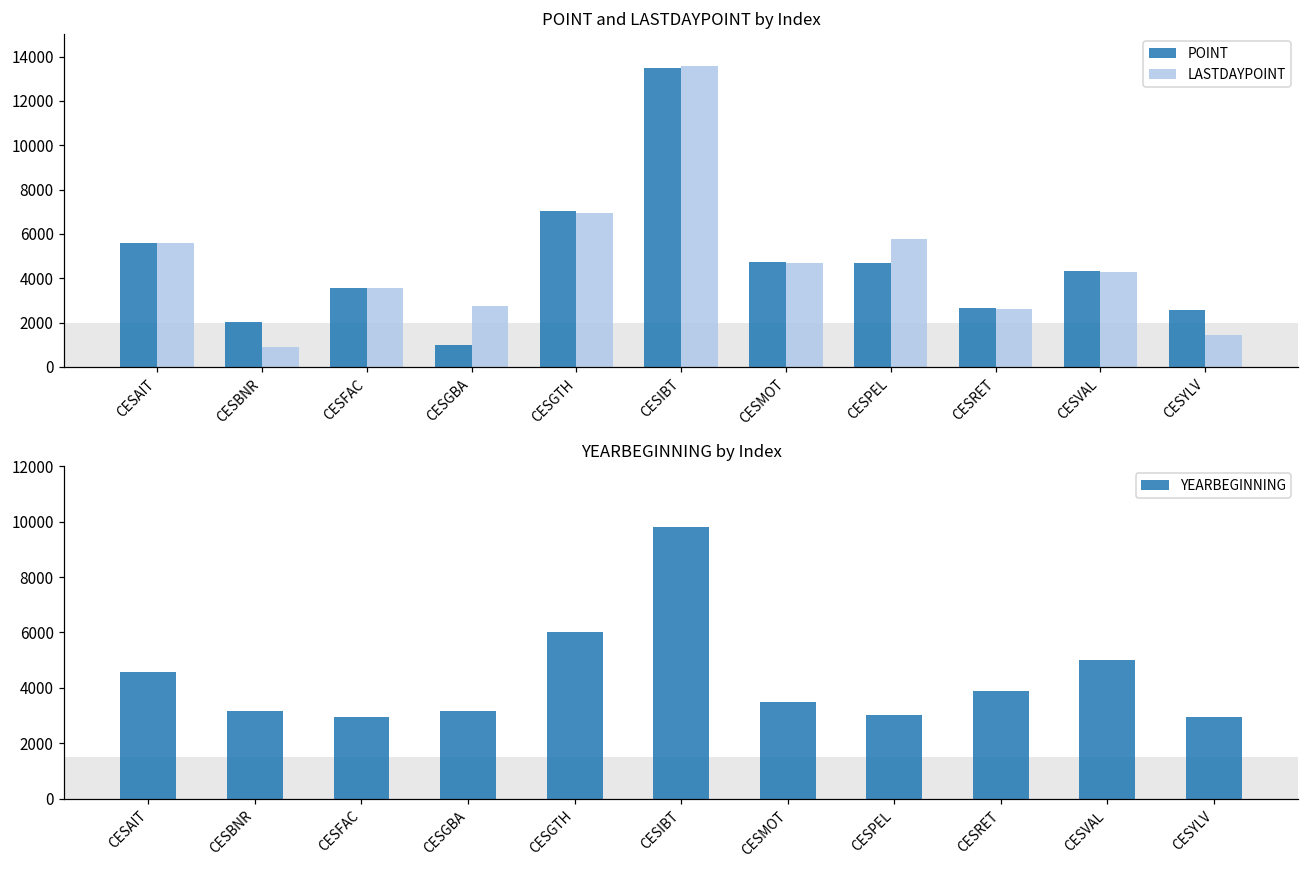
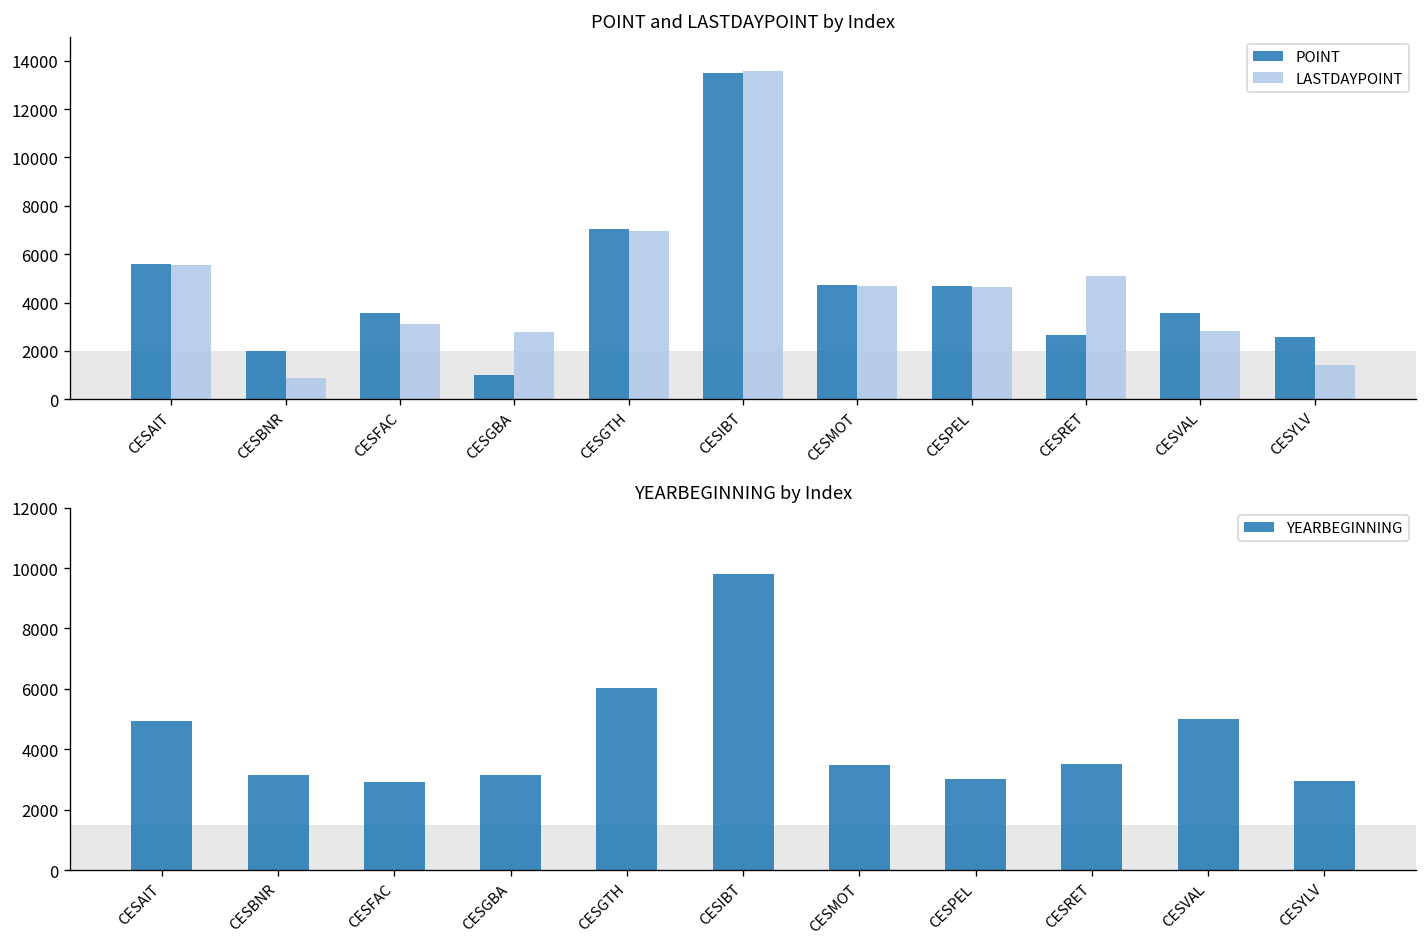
POINT and LASTDAYPOINT by Index, LASTDAYPOINT, CESFAC: 3500 -> 3100
POINT and LASTDAYPOINT by Index, LASTDAYPOINT, CESPEL: 5800 -> 4600
POINT and LASTDAYPOINT by Index, LASTDAYPOINT, CESRET: 2600 -> 5100
POINT and LASTDAYPOINT by Index, POINT, CESVAL: 4300 -> 3600
POINT and LASTDAYPOINT by Index, LASTDAYPOINT, CESVAL: 4300 -> 2800
YEARBEGINNING by Index, CESAIT: 4600 -> 5000
YEARBEGINNING by Index, CESRET: 3900 -> 3500
